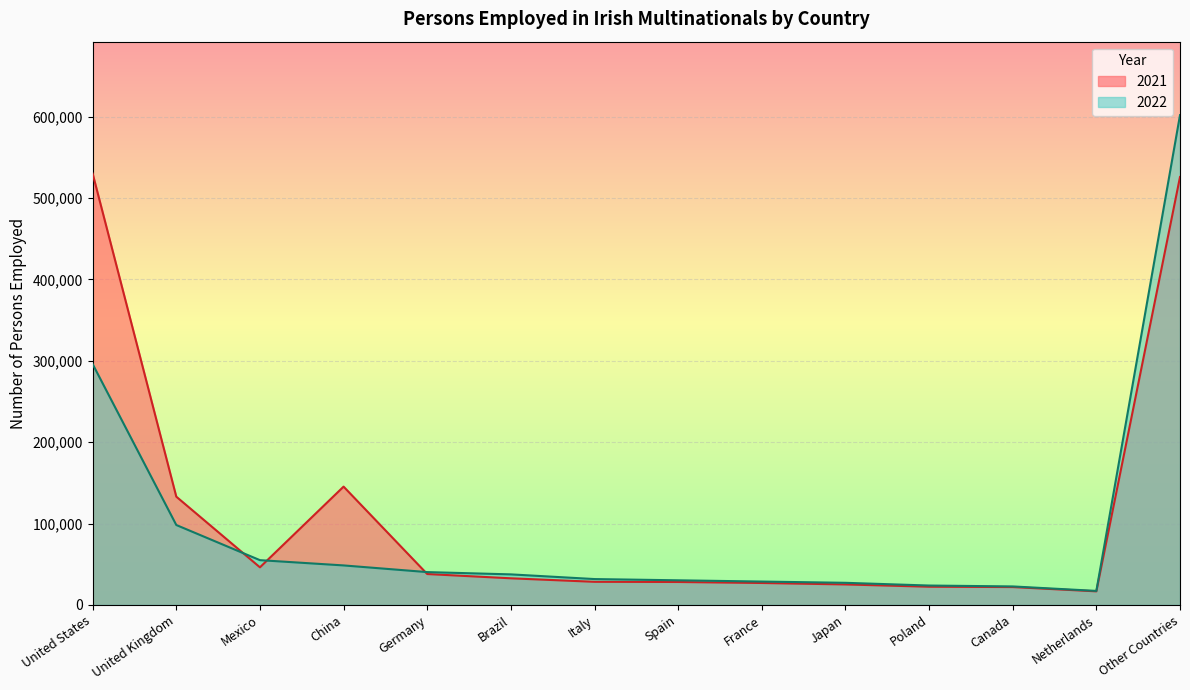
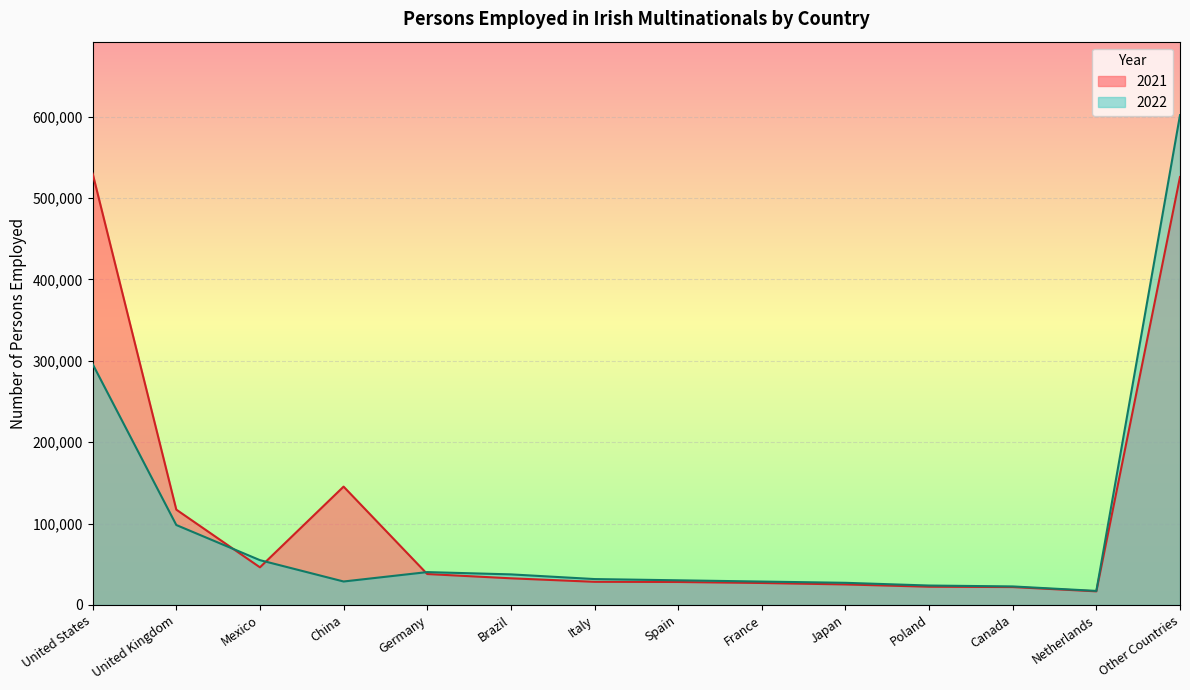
2021, United Kingdom: 130,000 -> 120,000
2022, China: 50,000 -> 30,000
